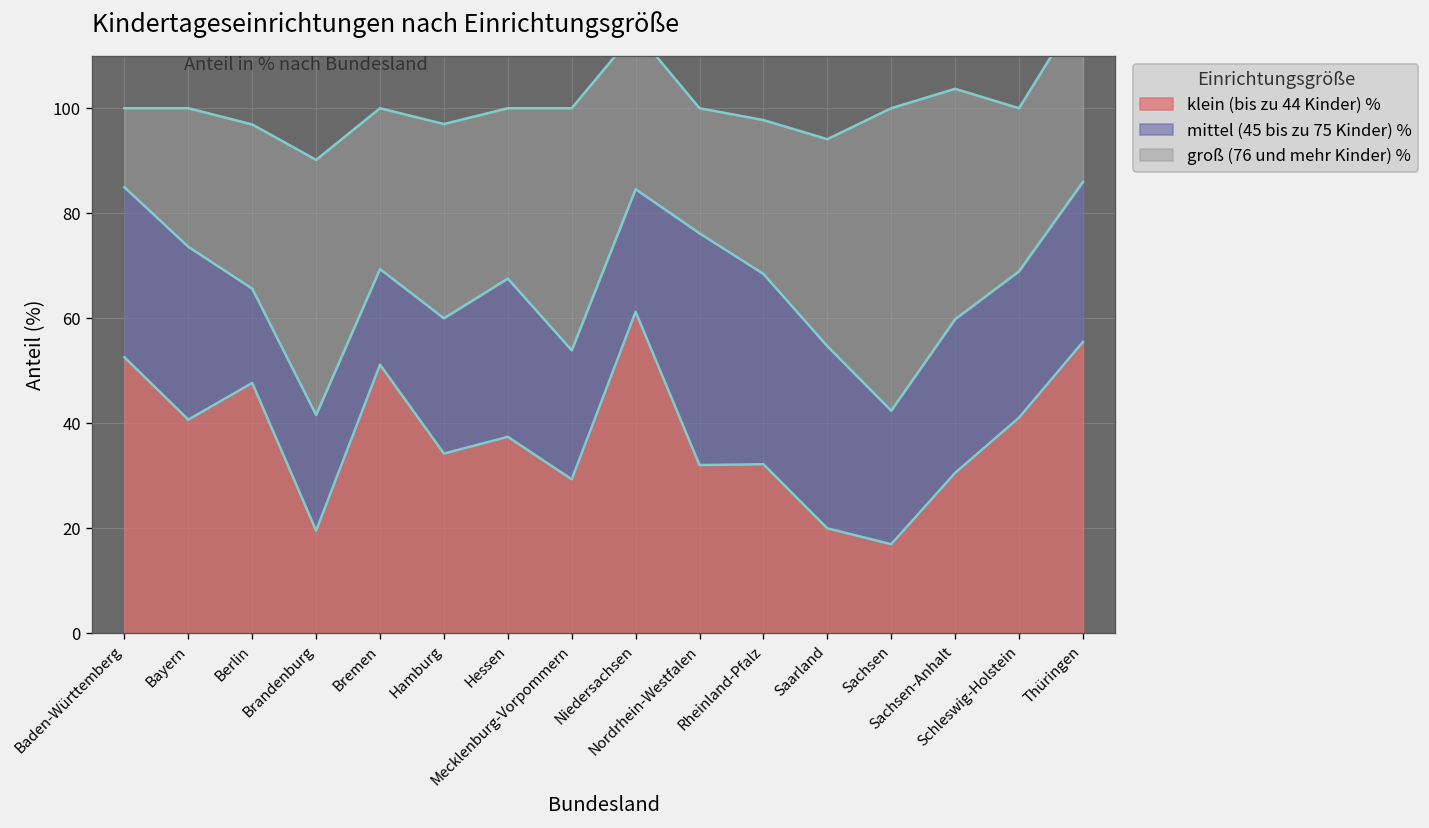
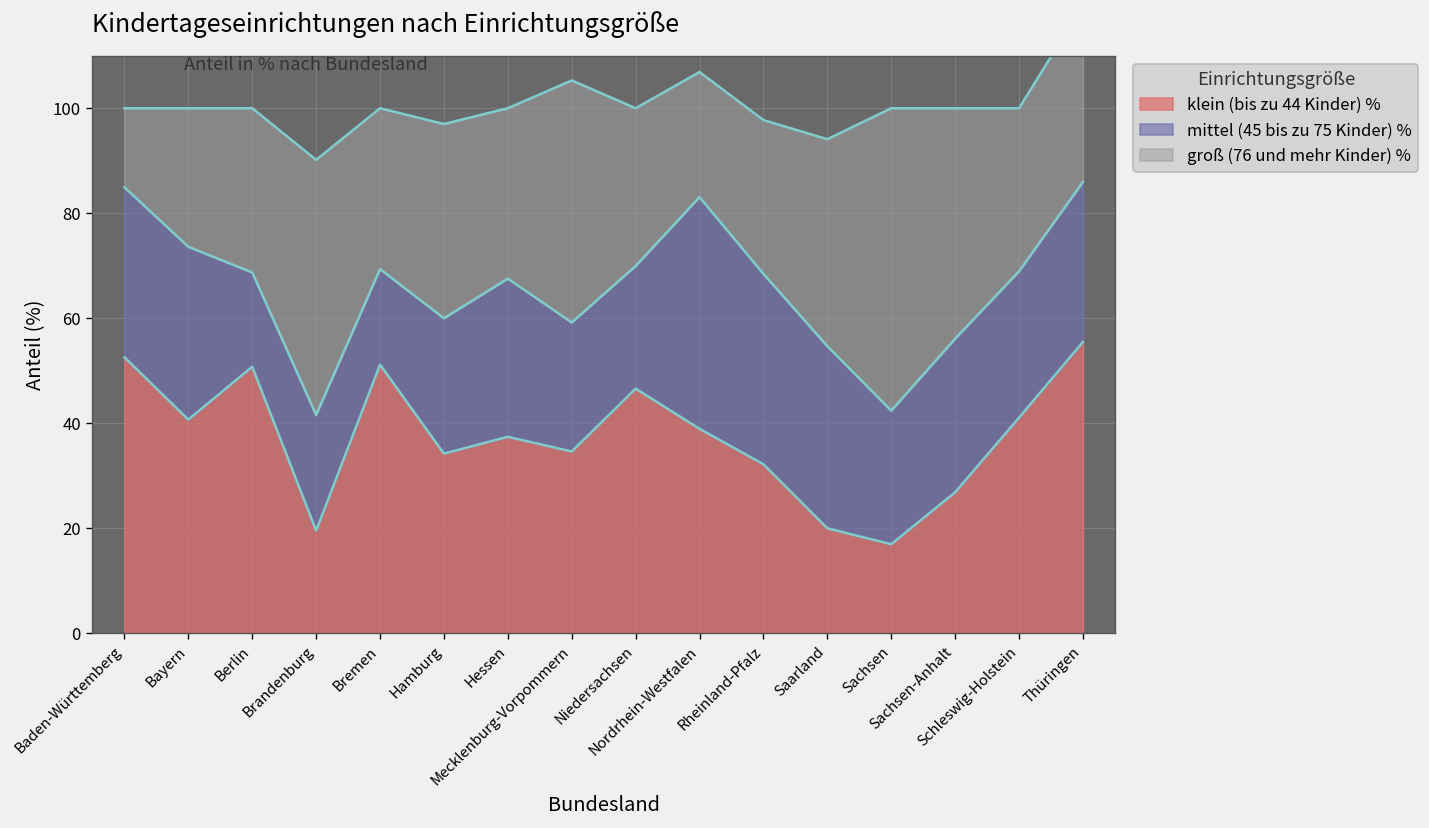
klein (bis zu 44 Kinder) %, Berlin: 48 -> 51
klein (bis zu 44 Kinder) %, Mecklenburg-Vorpommern: 29 -> 35
klein (bis zu 44 Kinder) %, Niedersachsen: 61 -> 47
klein (bis zu 44 Kinder) %, Nordrhein-Westfalen: 32 -> 39
klein (bis zu 44 Kinder) %, Sachsen-Anhalt: 31 -> 27
